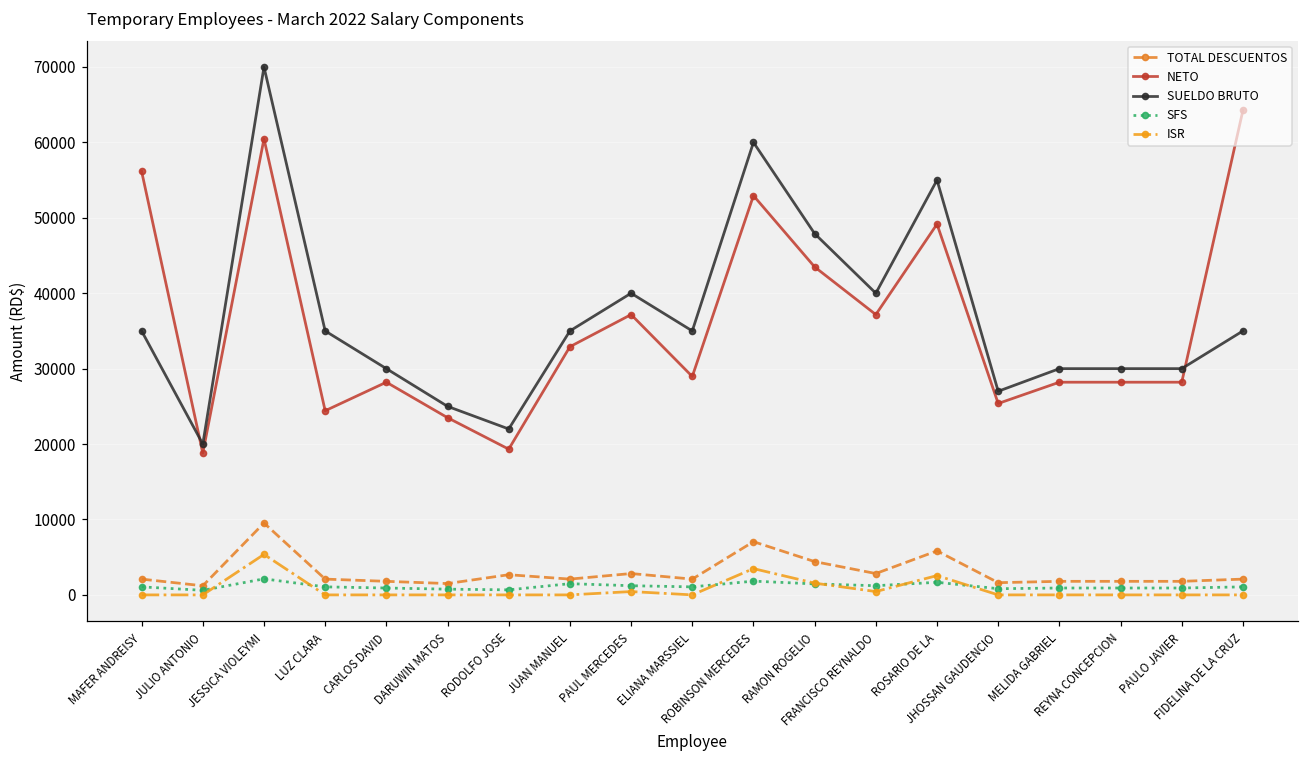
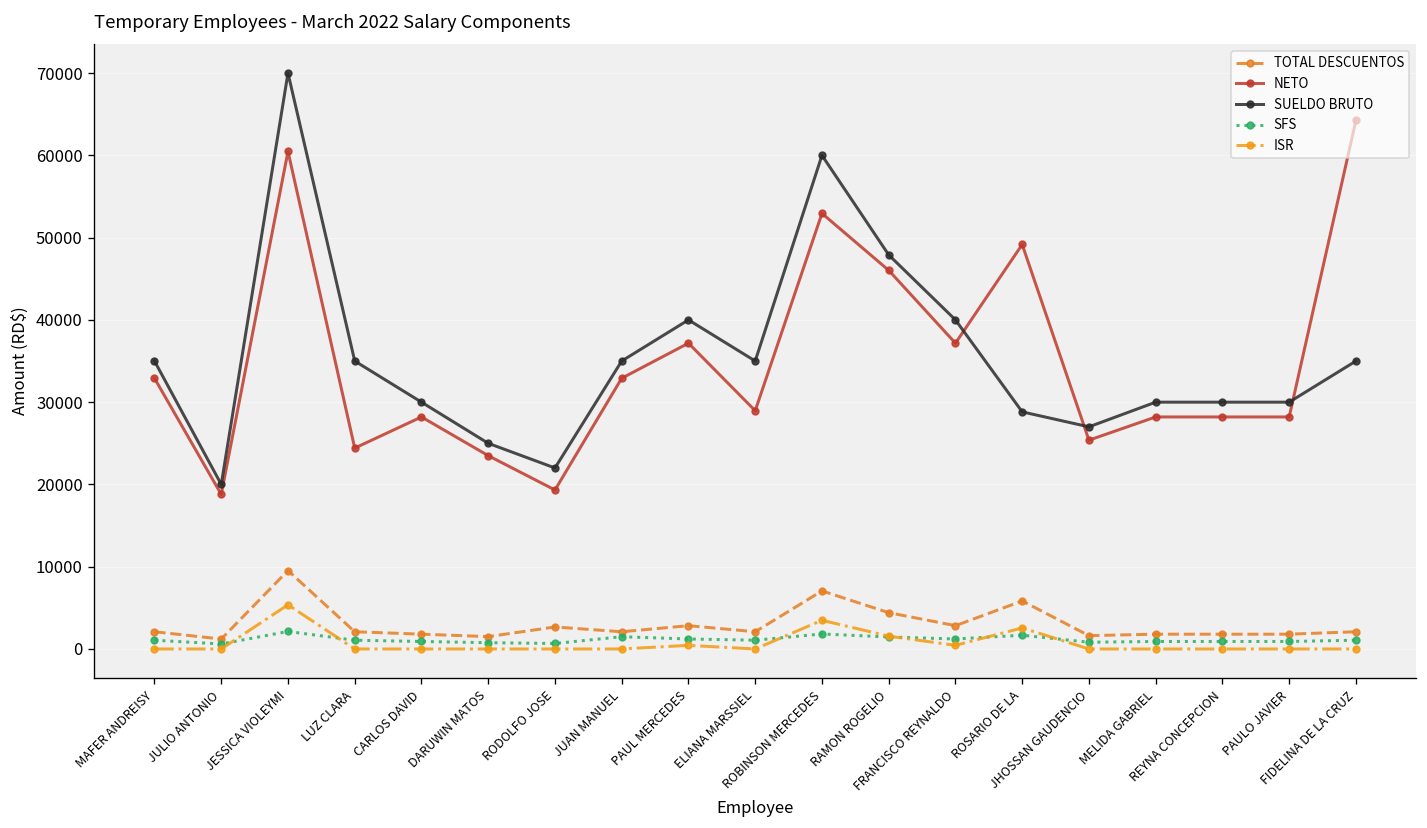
NETO, MAFER ANDREISY: 56000 -> 33000
NETO, RAMON ROGELIO: 43000 -> 46000
SUELDO BRUTO, ROSARIO DE LA: 55000 -> 29000
